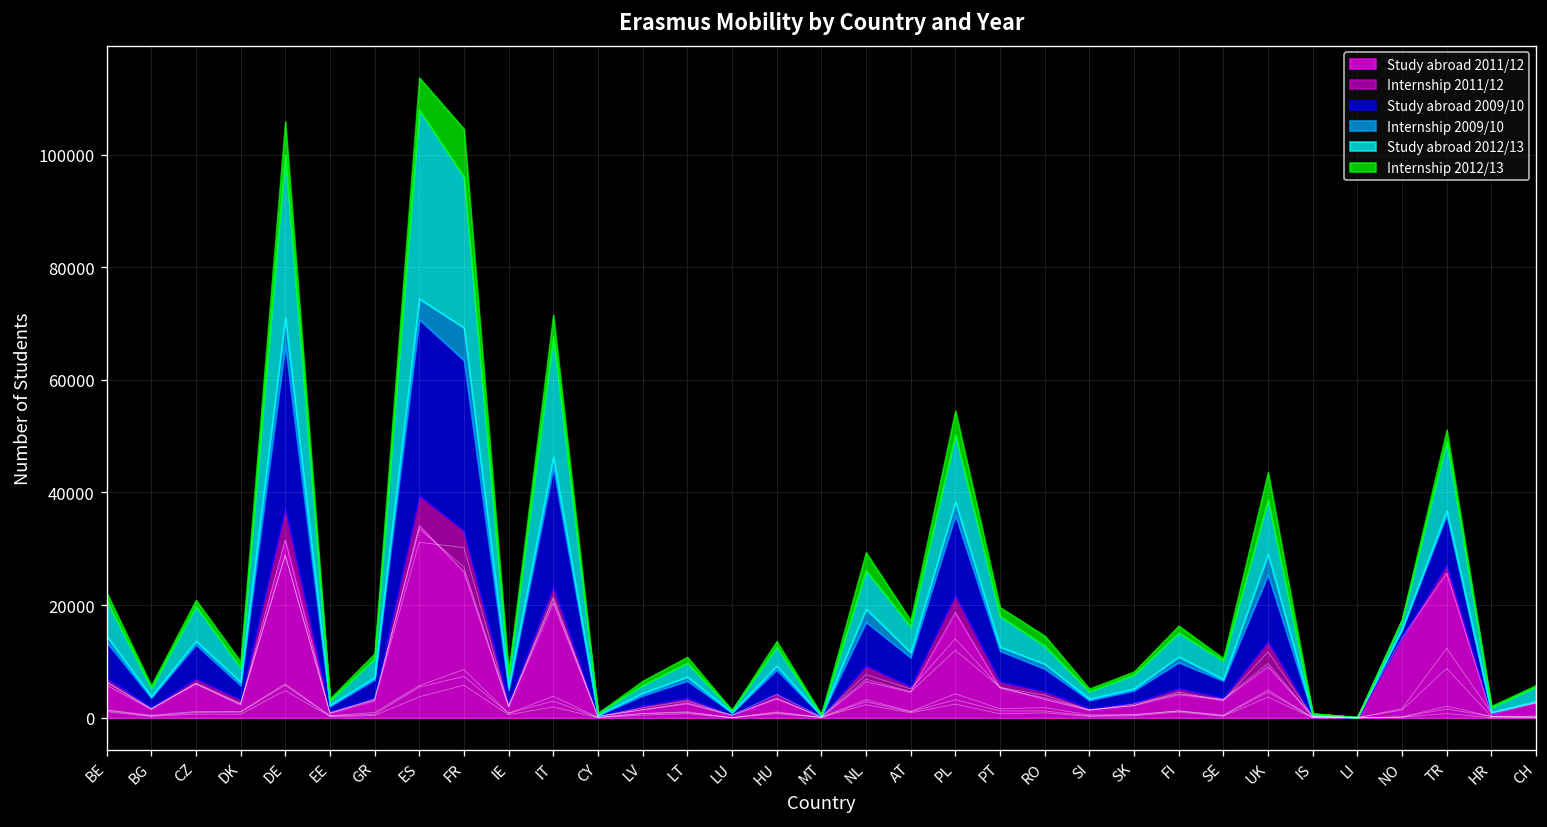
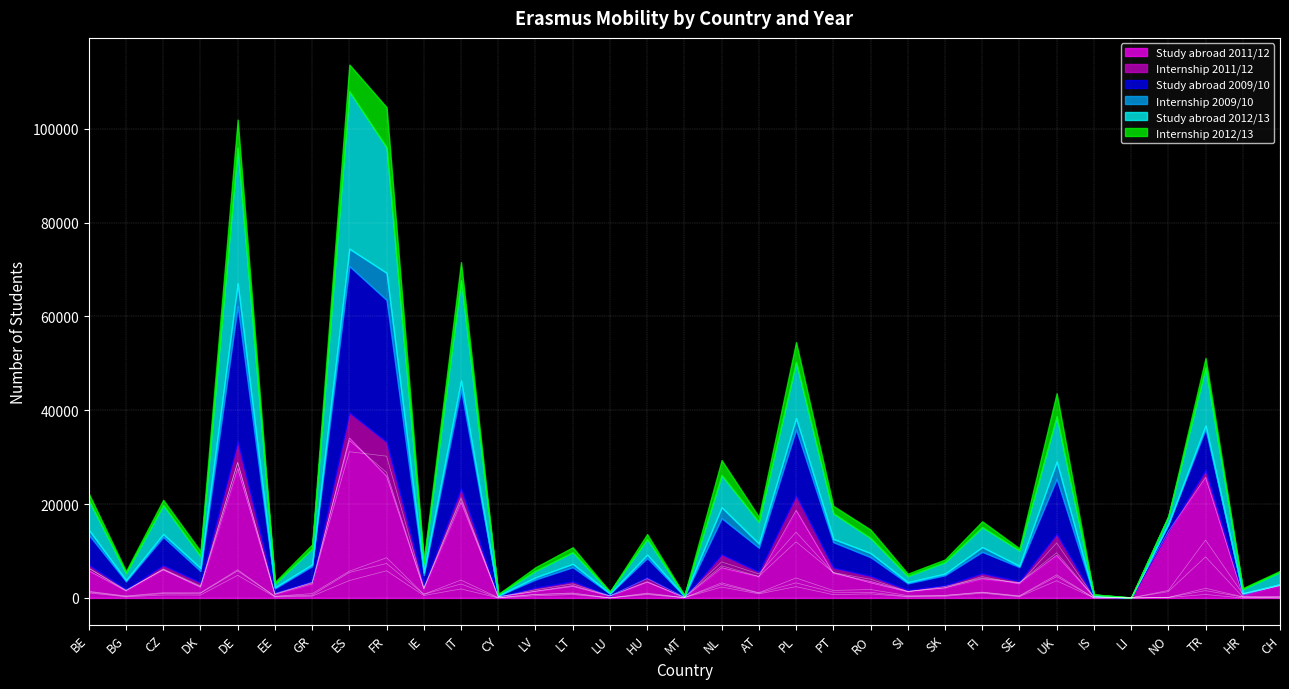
Study abroad 2011/12, DE: 32000 -> 28000
